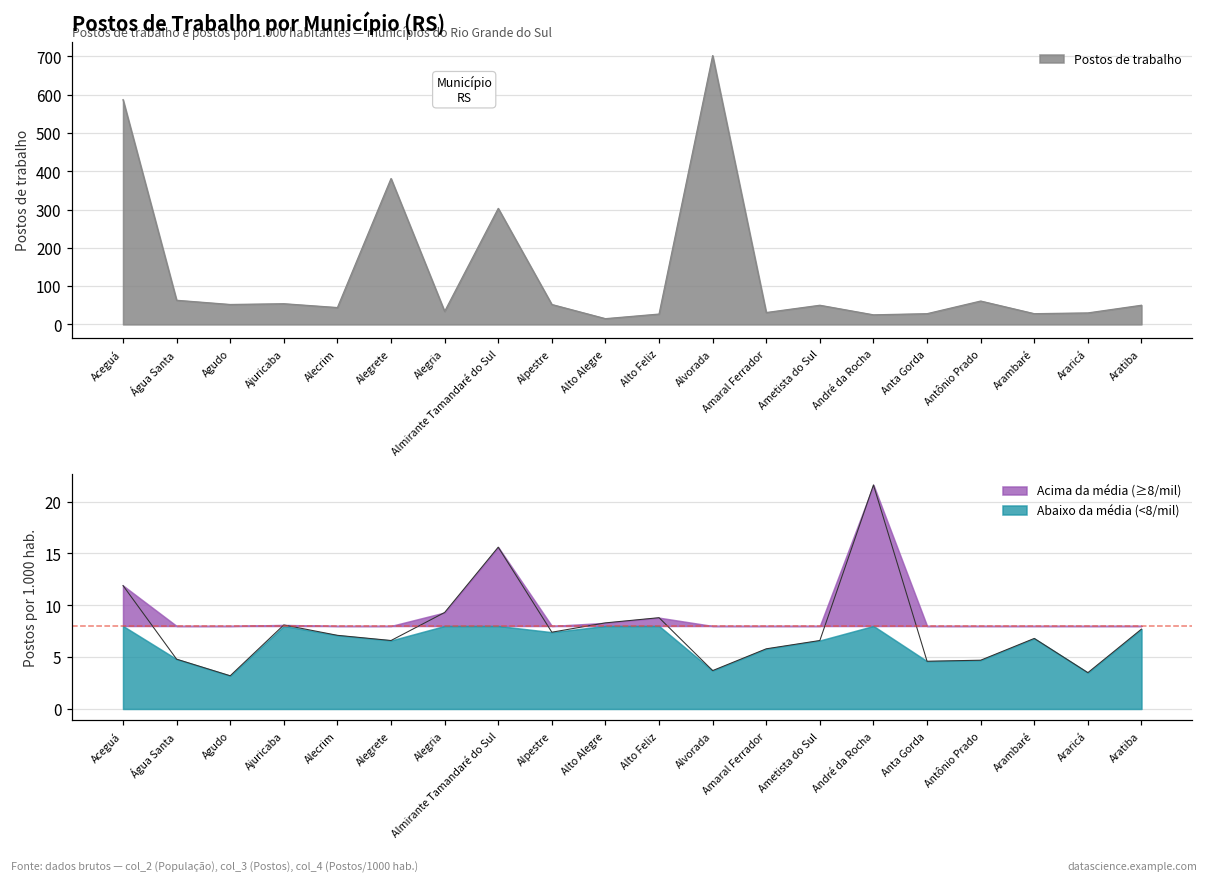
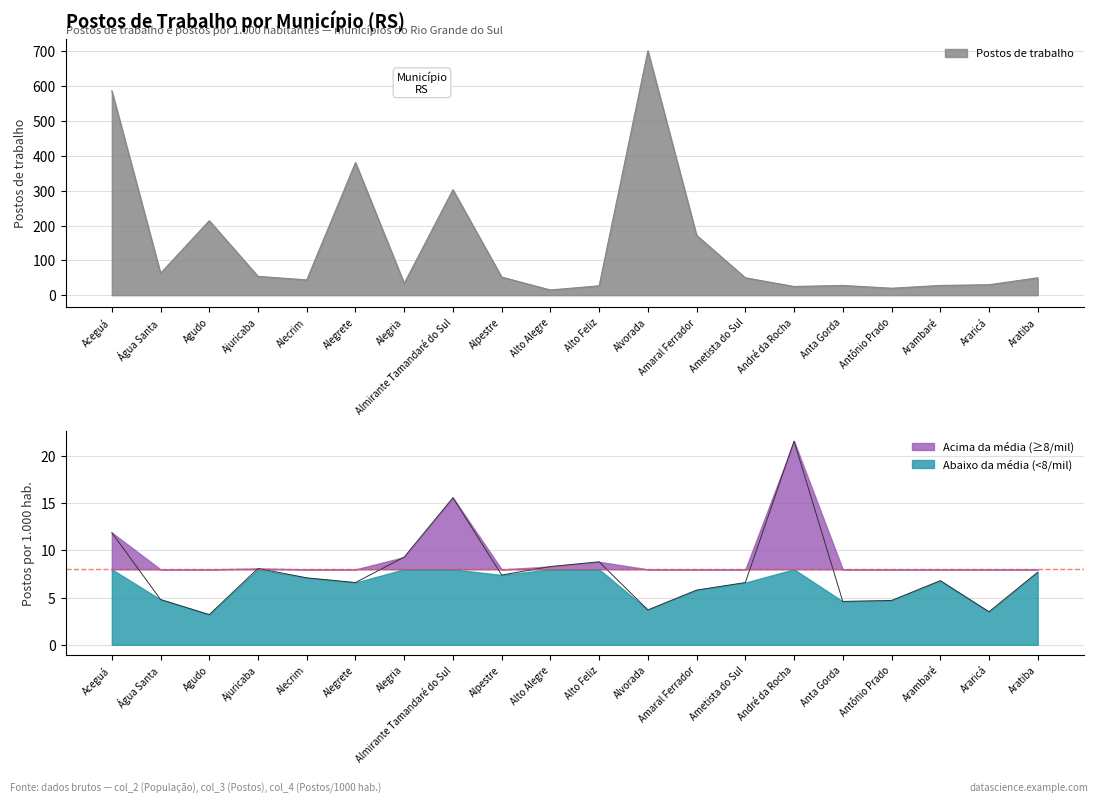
Postos de Trabalho por Município (RS), Agudo: 50 -> 210
Postos de Trabalho por Município (RS), Amaral Ferrador: 30 -> 170
Postos de Trabalho por Município (RS), Antônio Prado: 60 -> 20
